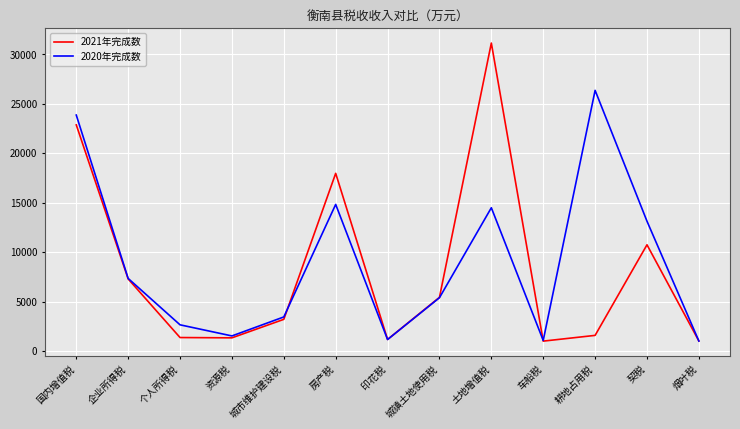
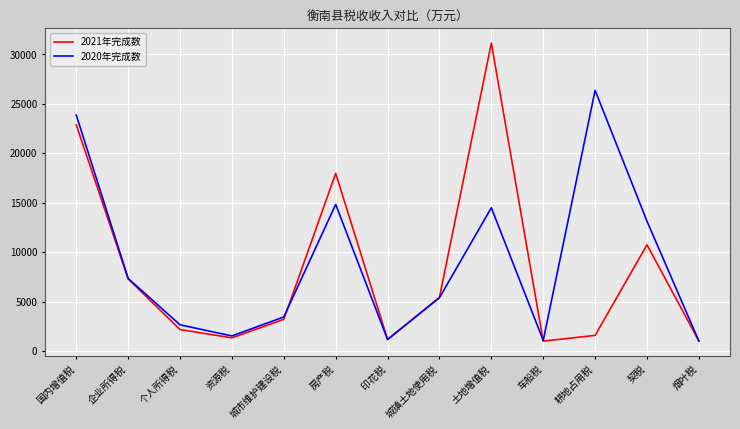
2021年完成数, 个人所得税: 1000 -> 2000
